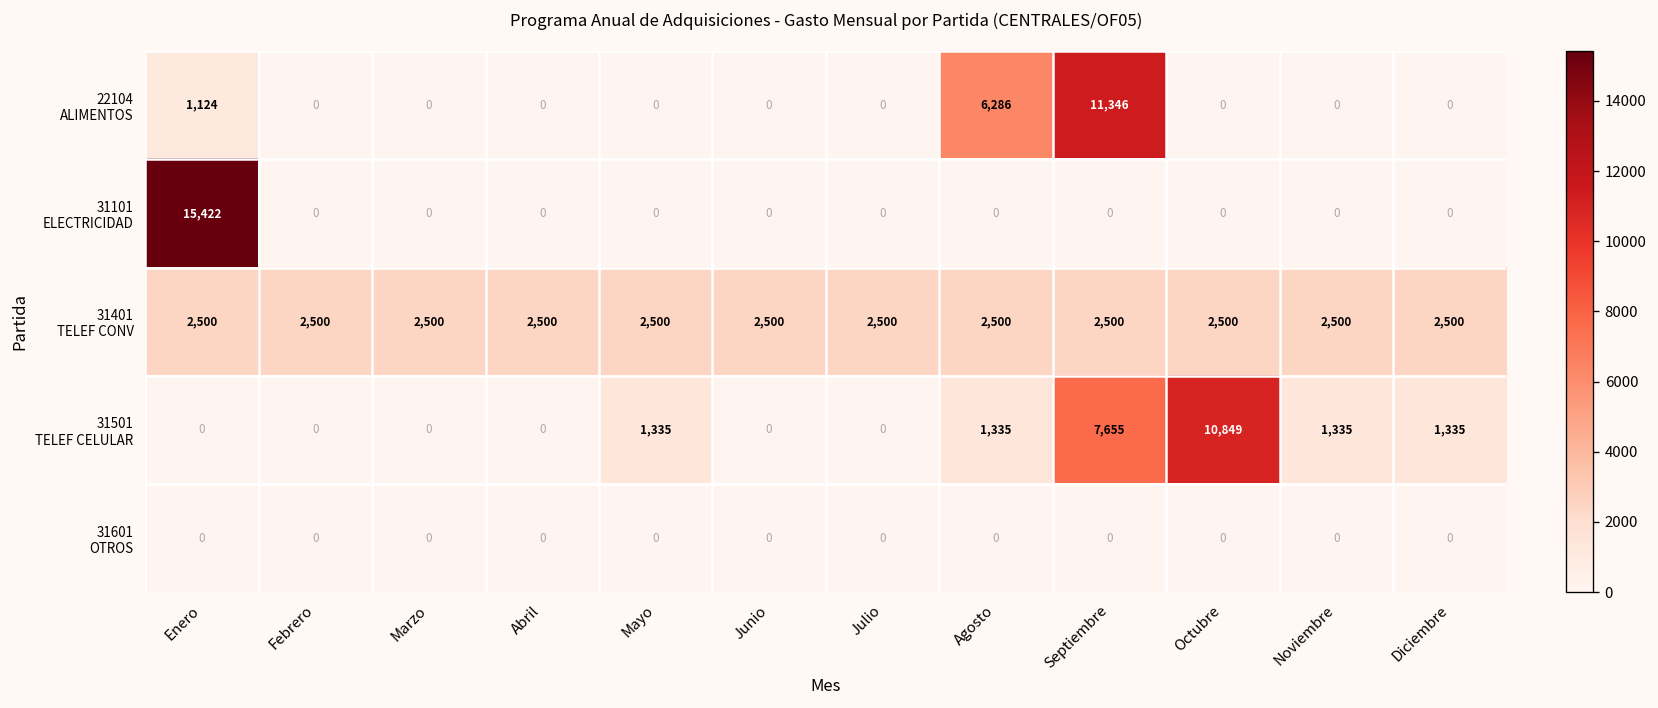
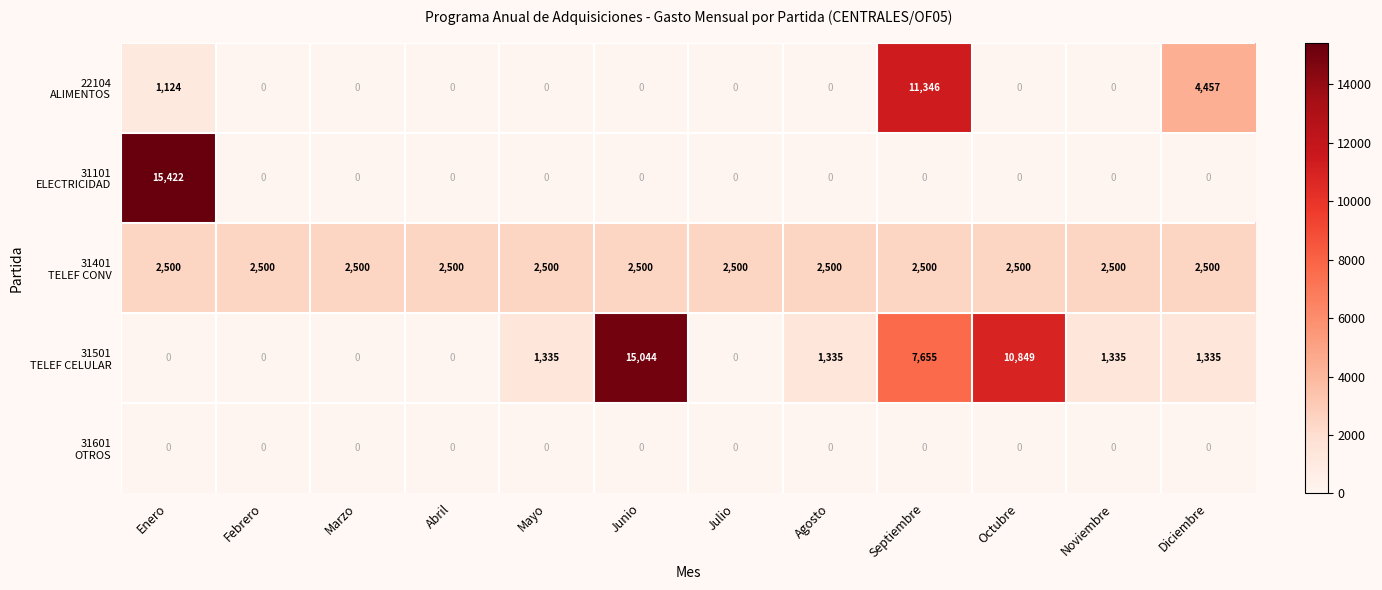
22104 ALIMENTOS, Agosto: 6,286 -> 0
22104 ALIMENTOS, Diciembre: 0 -> 4,457
31501 TELEF CELULAR, Junio: 0 -> 15,044
